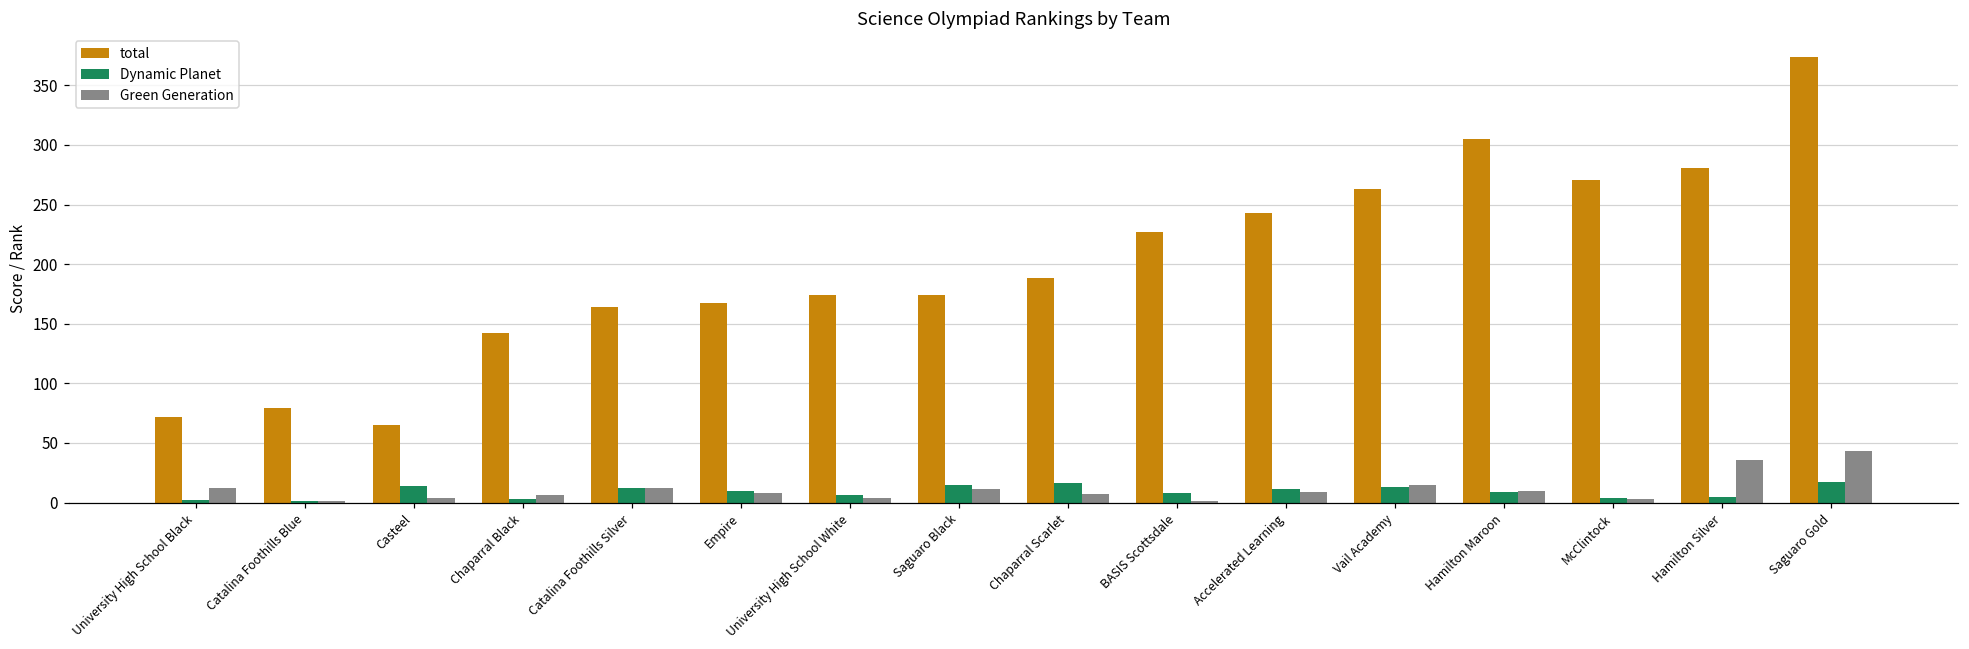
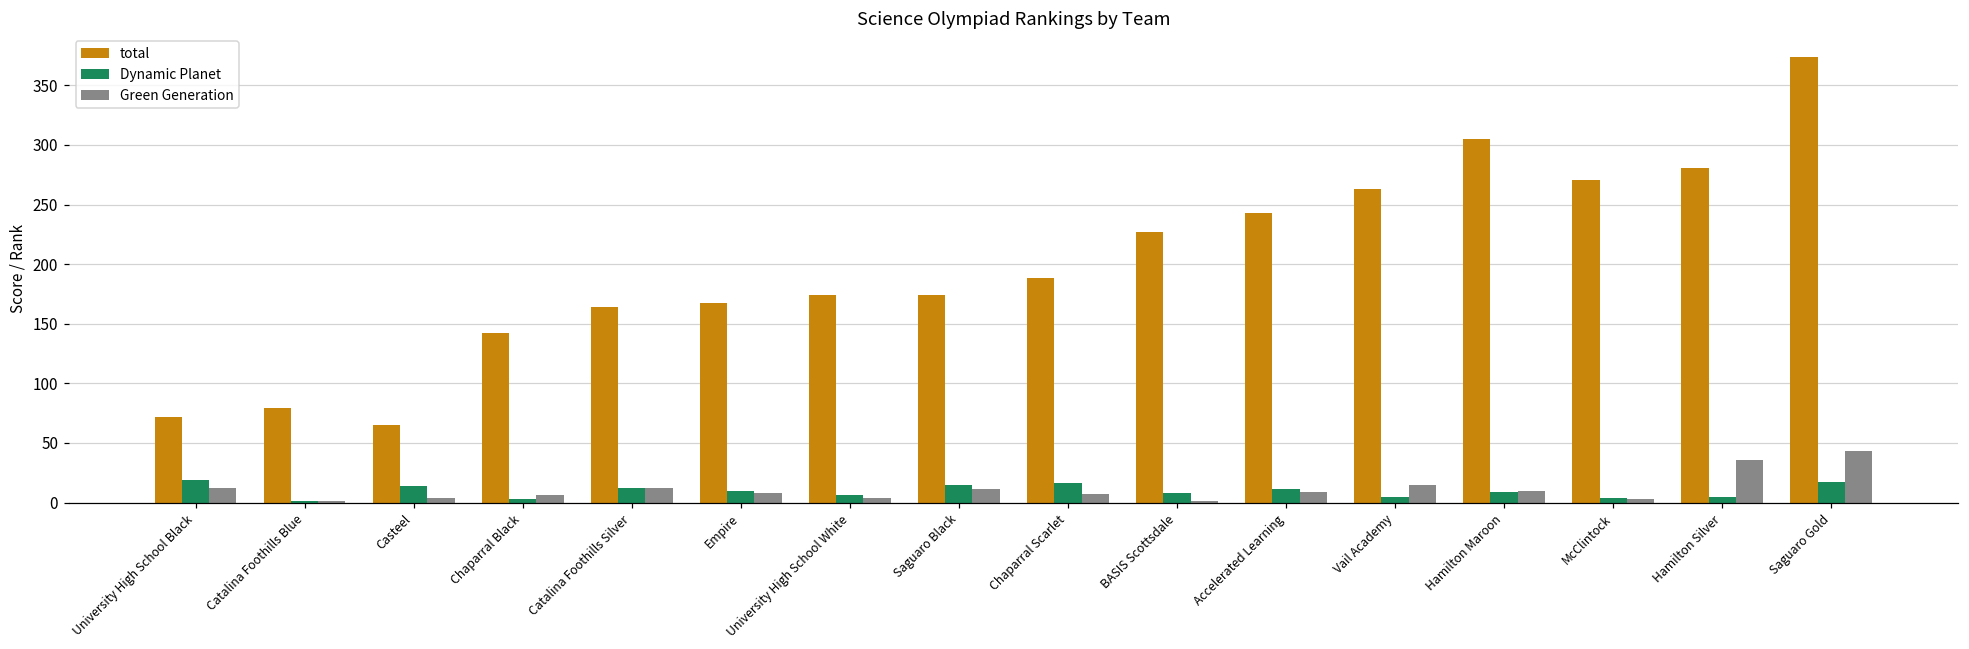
Dynamic Planet, University High School Black: 2 -> 19
Dynamic Planet, Vail Academy: 13 -> 5
